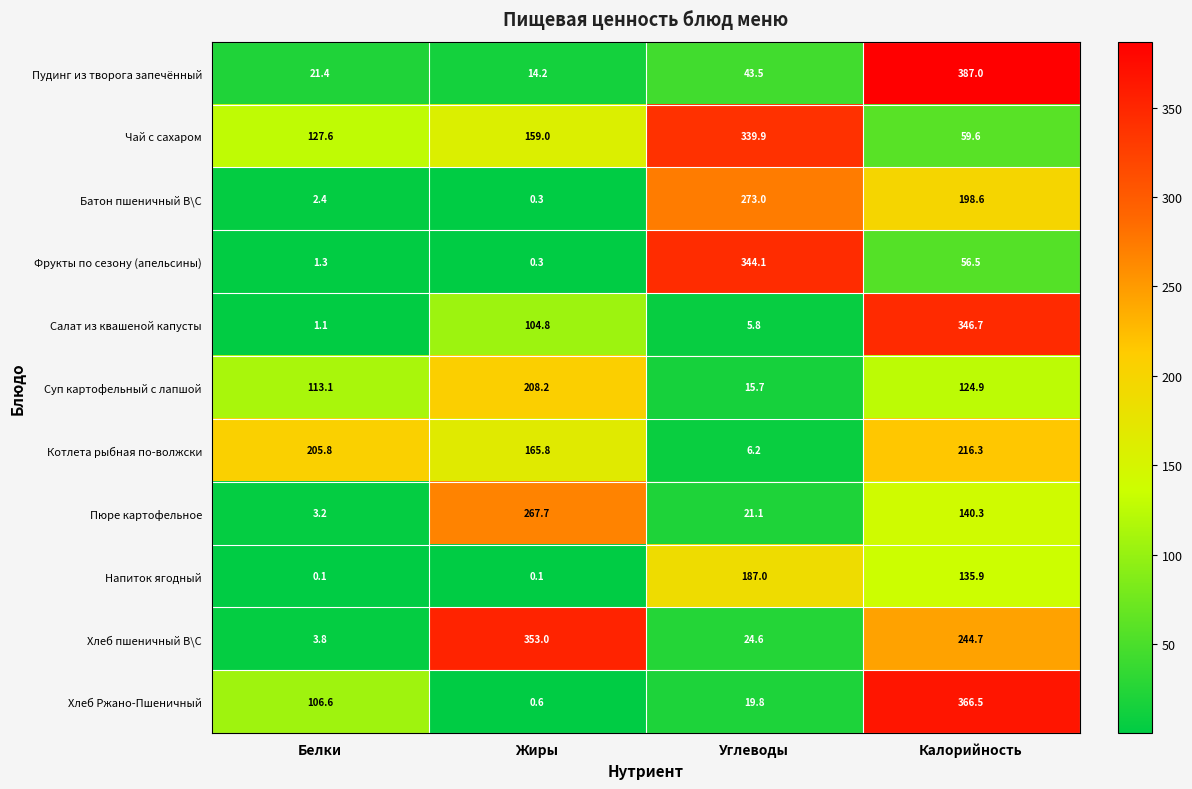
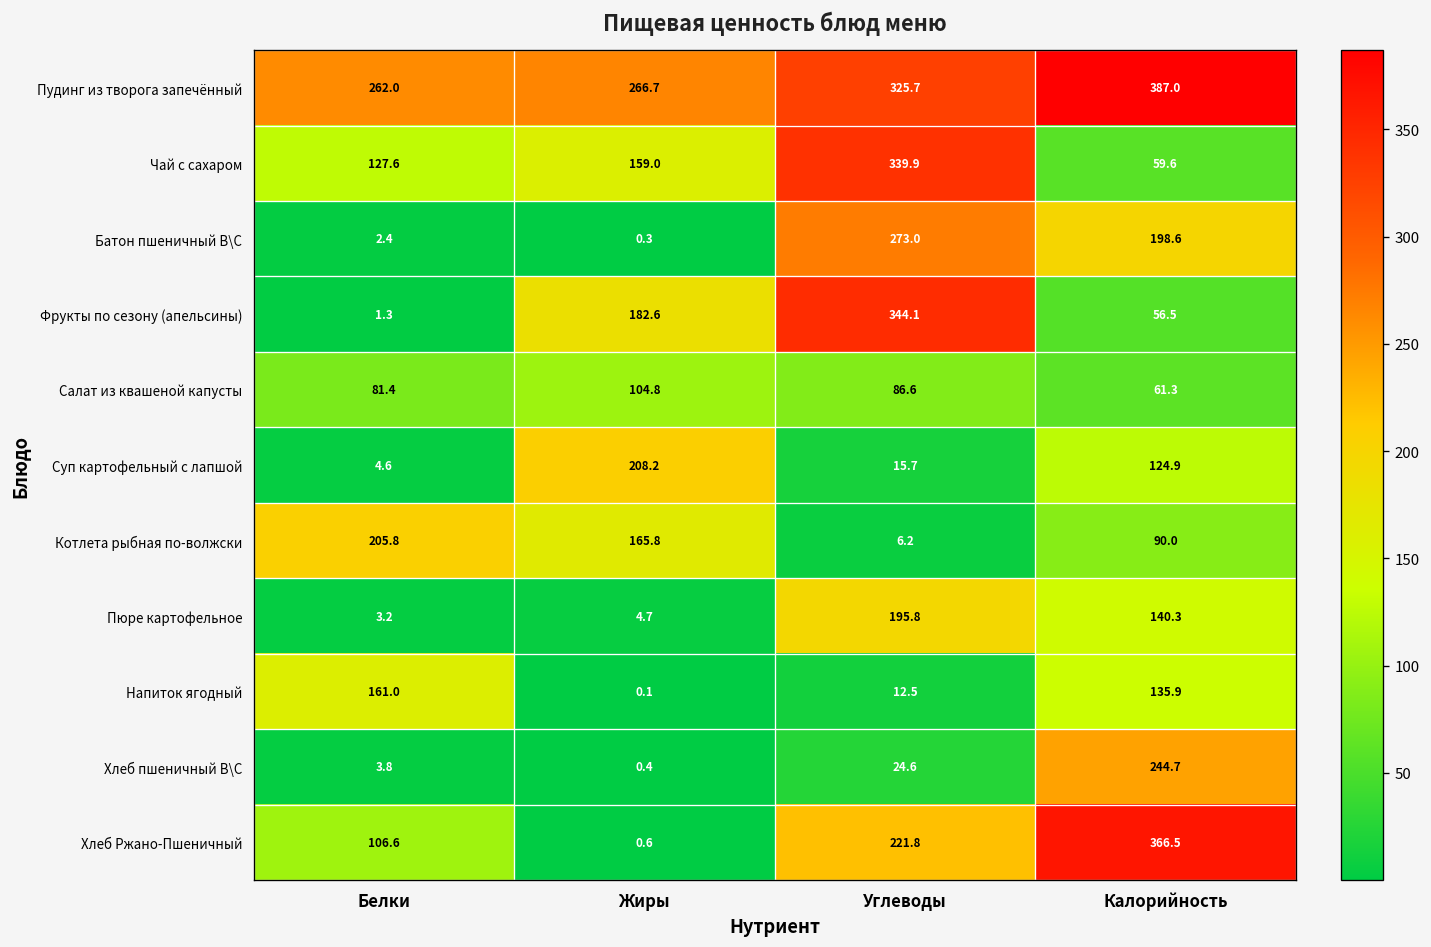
Пудинг из творога запечённый, Белки: 21.4 -> 262.0
Пудинг из творога запечённый, Жиры: 14.2 -> 266.7
Пудинг из творога запечённый, Углеводы: 43.5 -> 325.7
Фрукты по сезону (апельсины), Жиры: 0.3 -> 182.6
Салат из квашеной капусты, Белки: 1.1 -> 81.4
Салат из квашеной капусты, Углеводы: 5.8 -> 86.6
Салат из квашеной капусты, Калорийность: 346.7 -> 61.3
Суп картофельный с лапшой, Белки: 113.1 -> 4.6
Котлета рыбная по-волжски, Калорийность: 216.3 -> 90.0
Пюре картофельное, Жиры: 267.7 -> 4.7
Пюре картофельное, Углеводы: 21.1 -> 195.8
Напиток ягодный, Белки: 0.1 -> 161.0
Напиток ягодный, Углеводы: 187.0 -> 12.5
Хлеб пшеничный В\С, Жиры: 353.0 -> 0.4
Хлеб Ржано-Пшеничный, Углеводы: 19.8 -> 221.8
